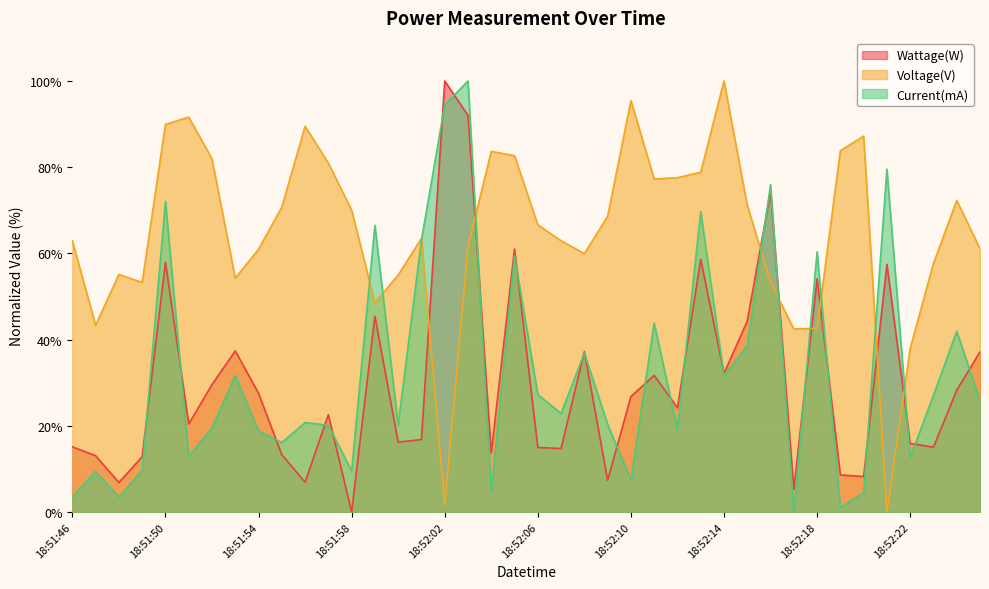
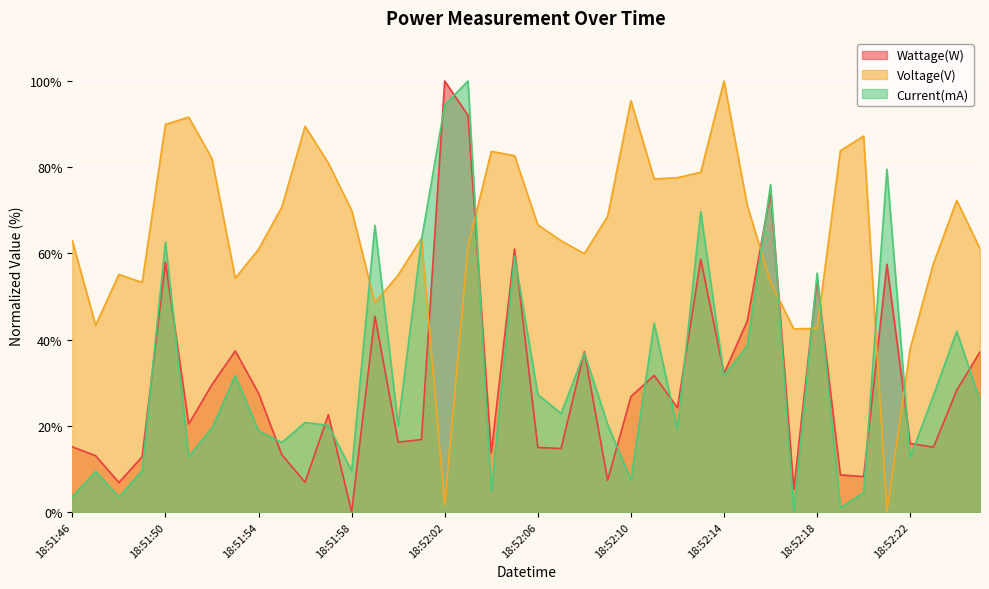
Current(mA), 18:51:50: 72% -> 63%
Current(mA), 18:52:18: 60% -> 55%
